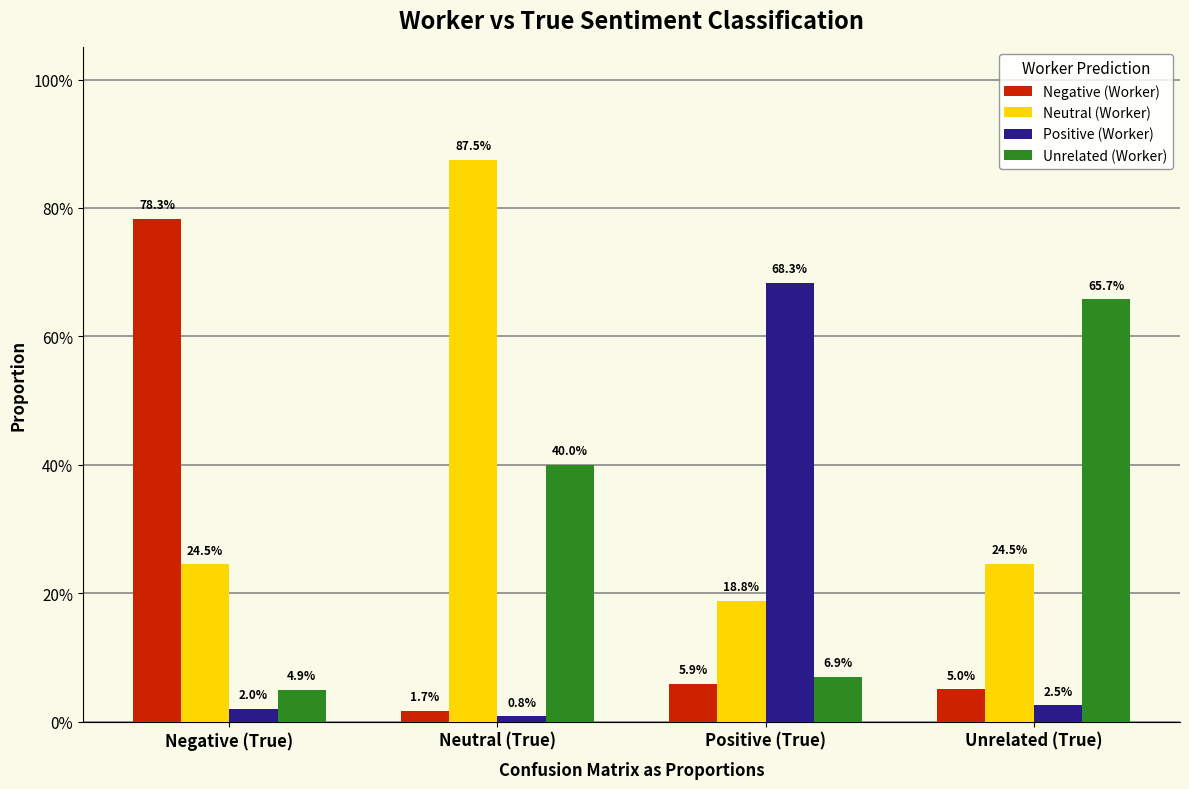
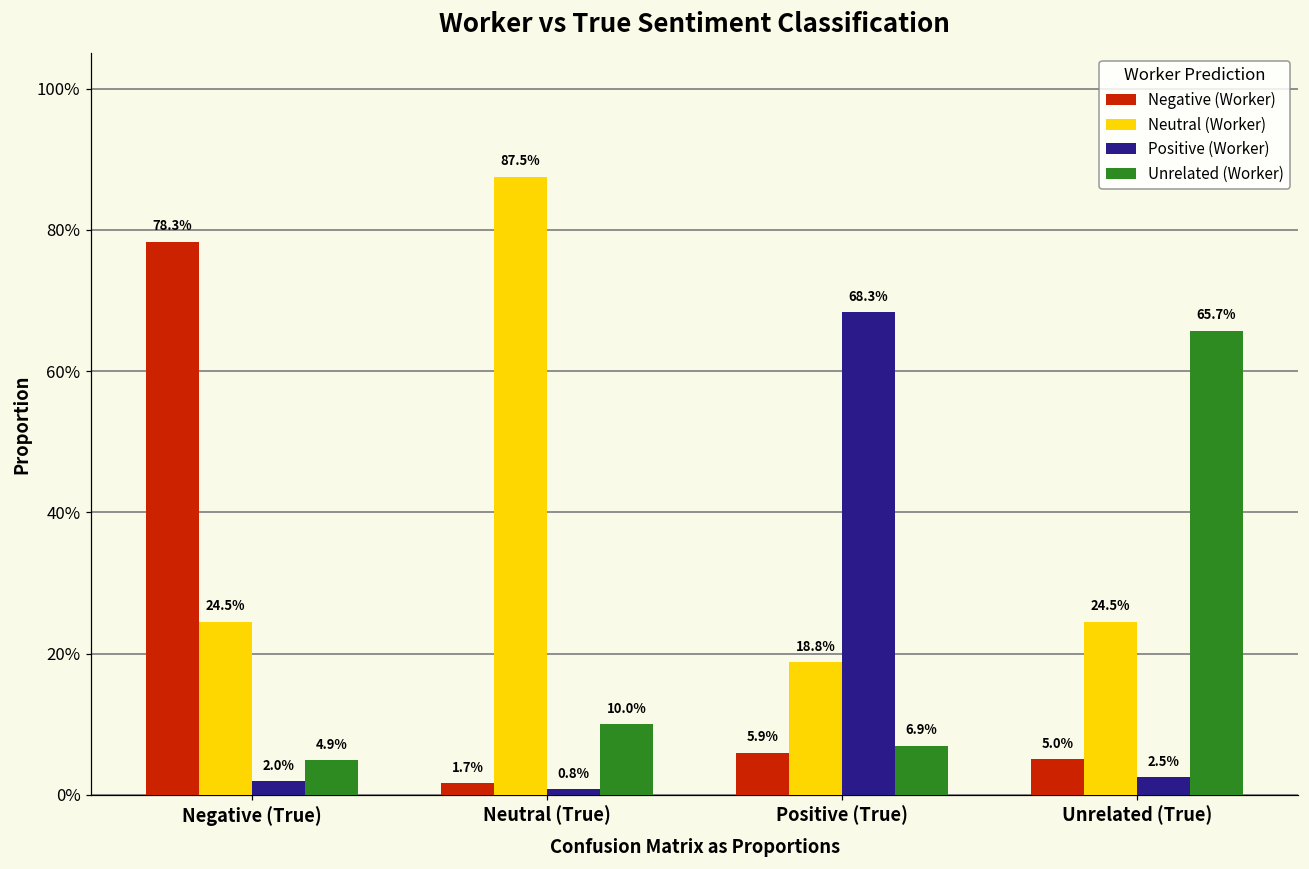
Unrelated (Worker), Neutral (True): 40.0% -> 10.0%
